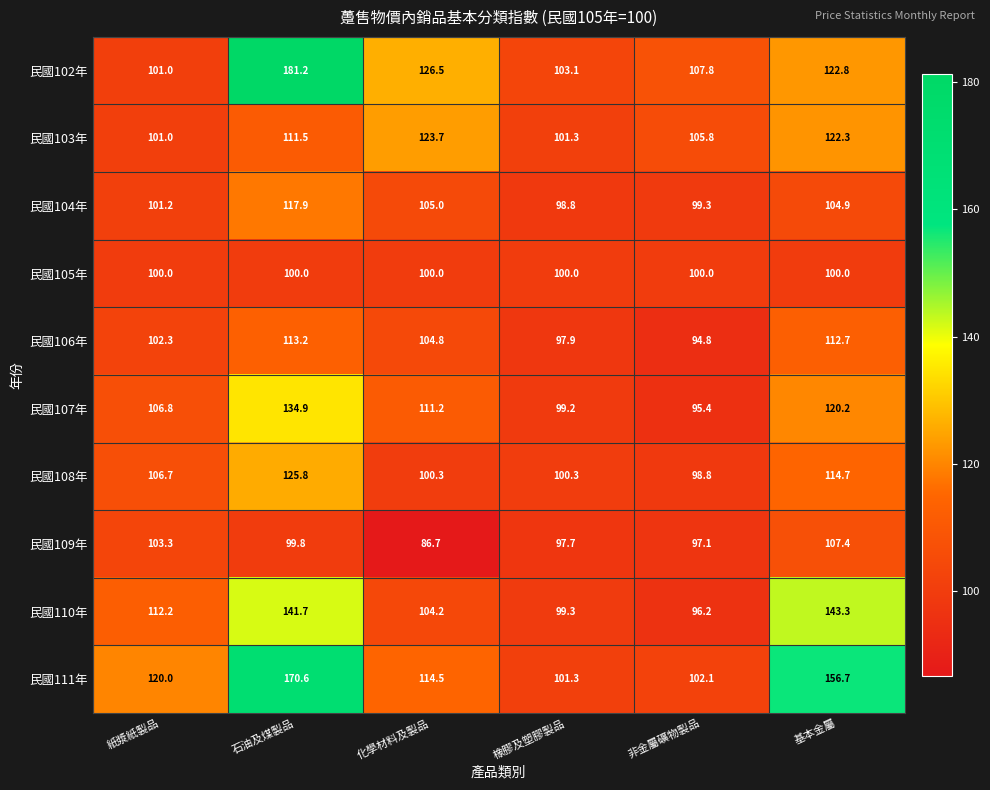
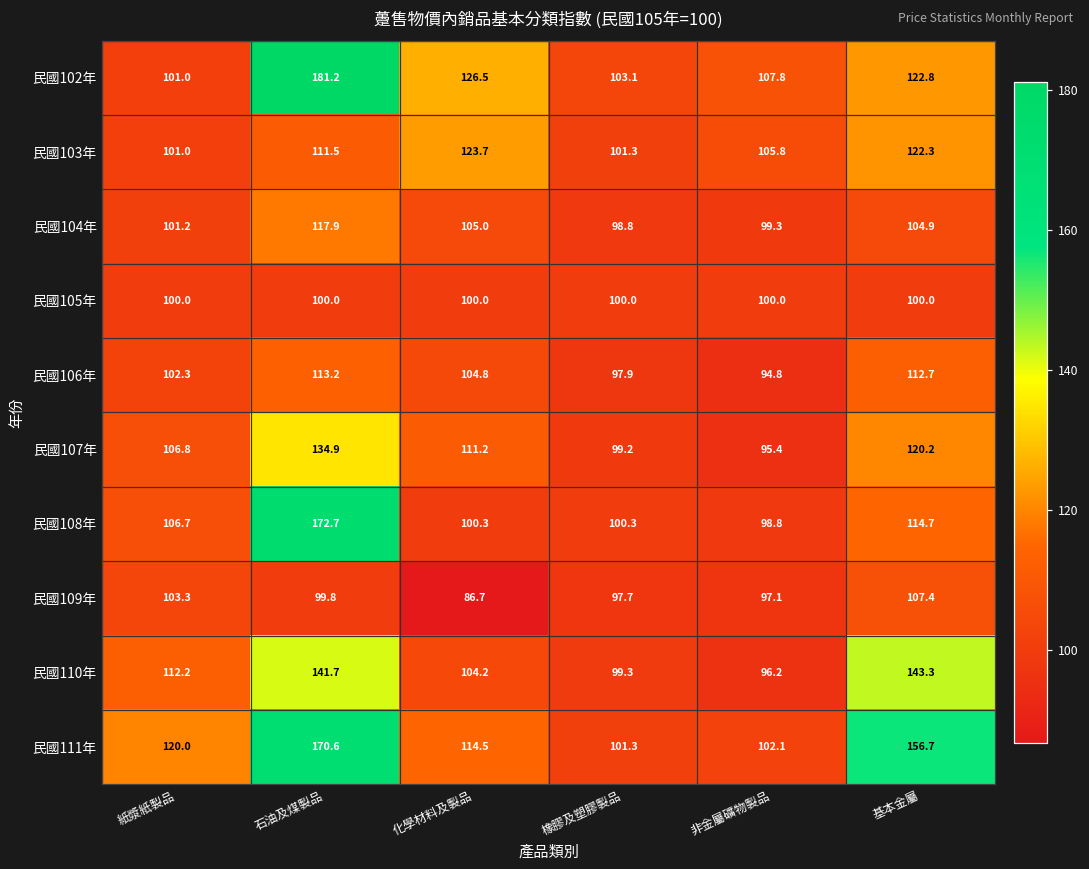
民國108年, 石油及煤製品: 125.8 -> 172.7
